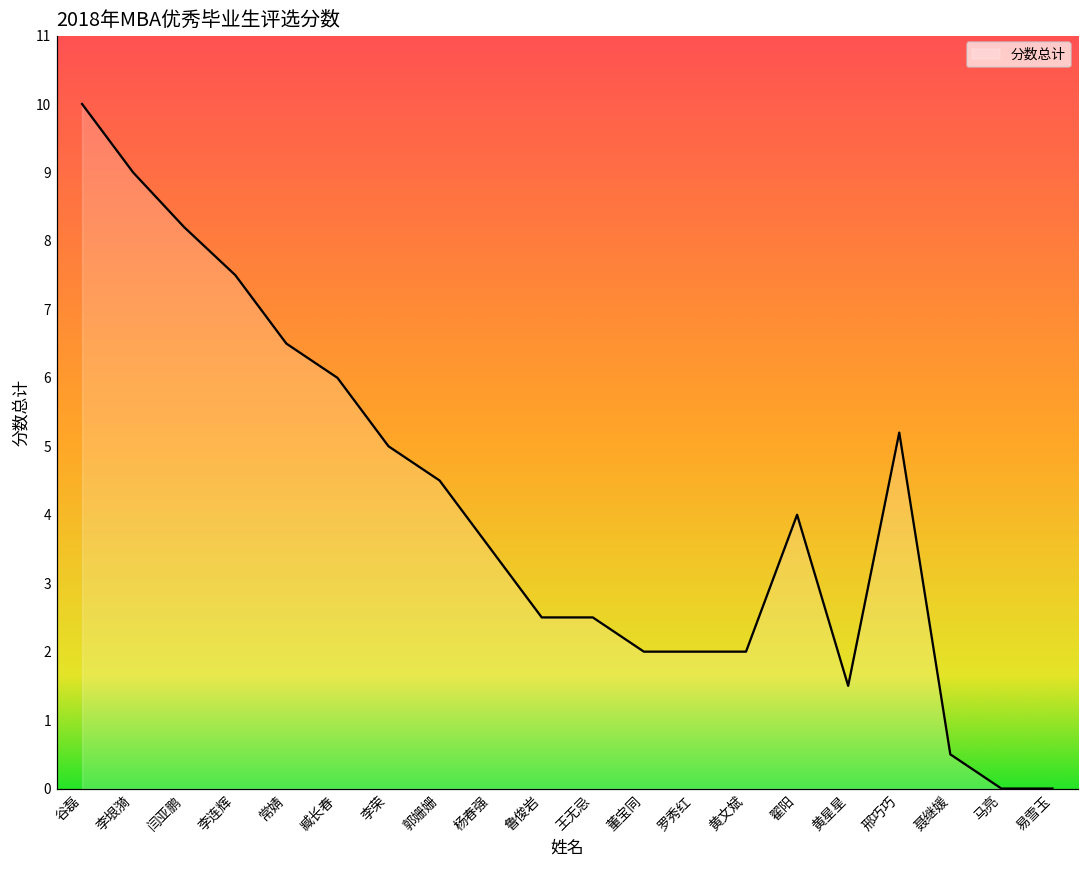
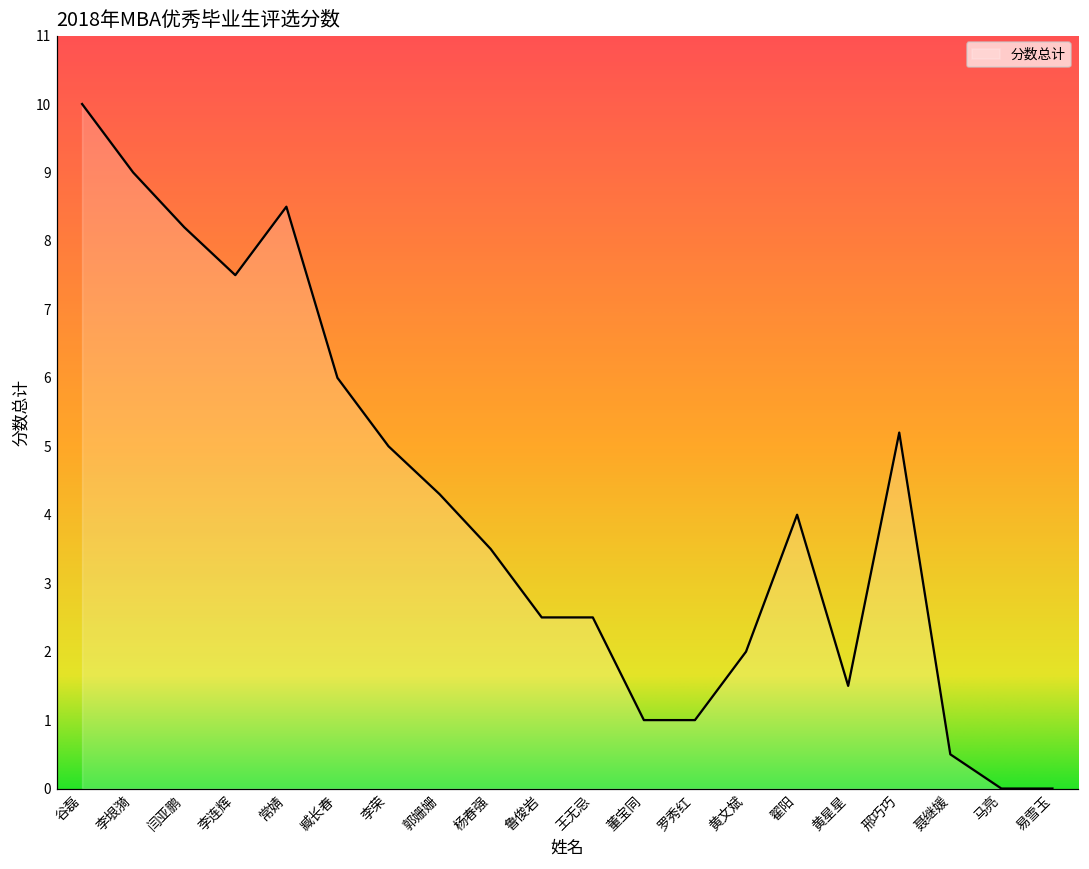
常婧: 6.5 -> 8.5
郭姗姗: 4.5 -> 4.3
董宝同: 2 -> 1
罗秀红: 2 -> 1
